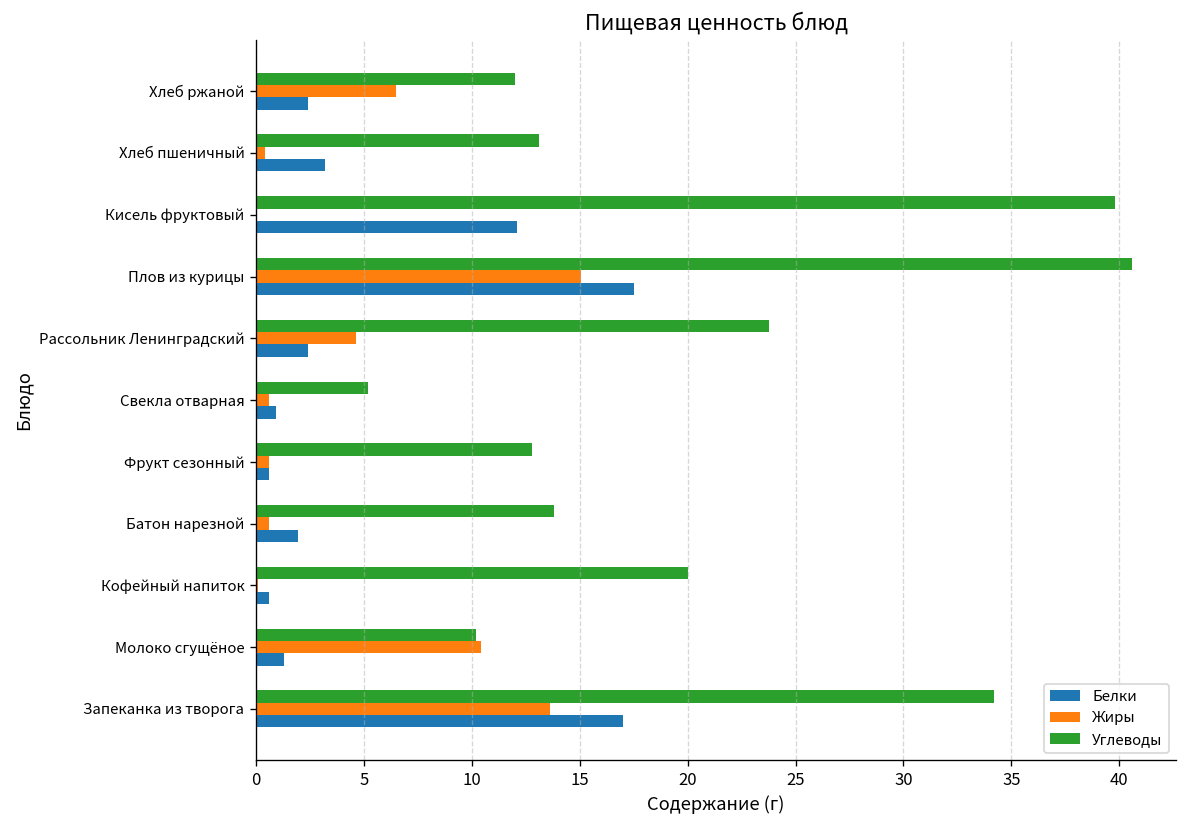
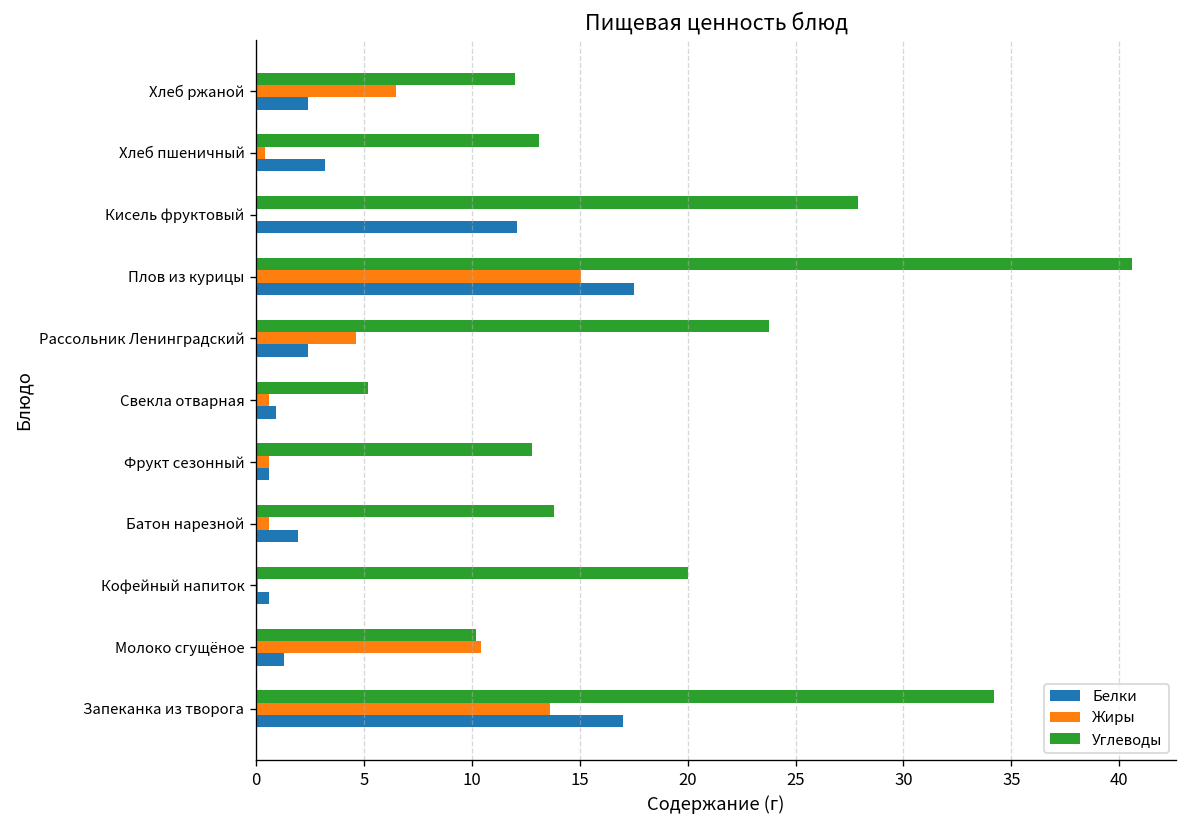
Углеводы, Кисель фруктовый: 39.8 -> 27.9
